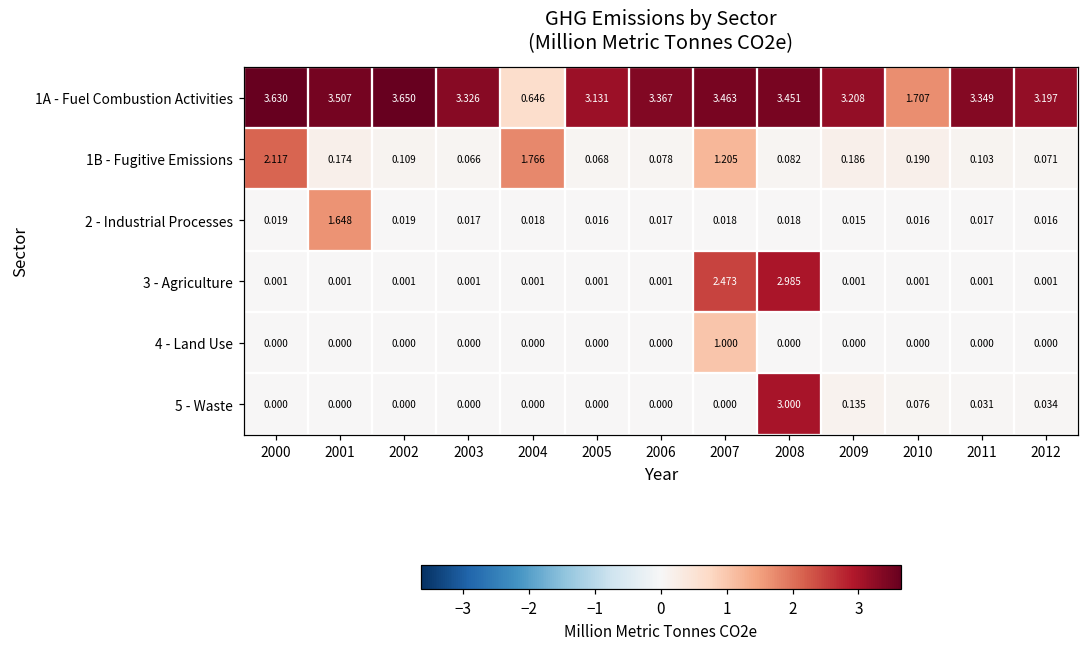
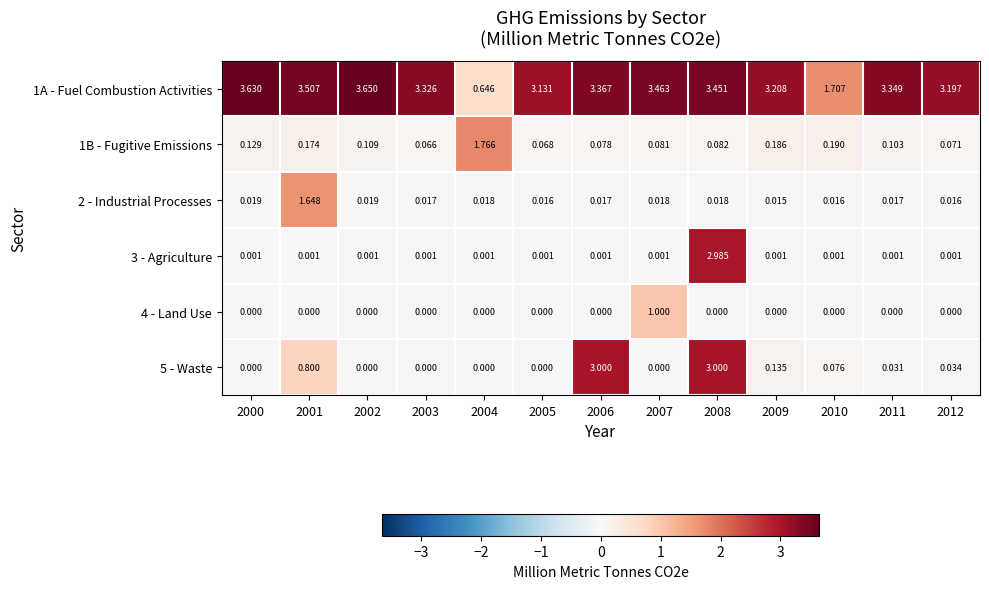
1B - Fugitive Emissions, 2000: 2.117 -> 0.129
1B - Fugitive Emissions, 2007: 1.205 -> 0.081
3 - Agriculture, 2007: 2.473 -> 0.001
5 - Waste, 2001: 0.000 -> 0.800
5 - Waste, 2006: 0.000 -> 3.000
